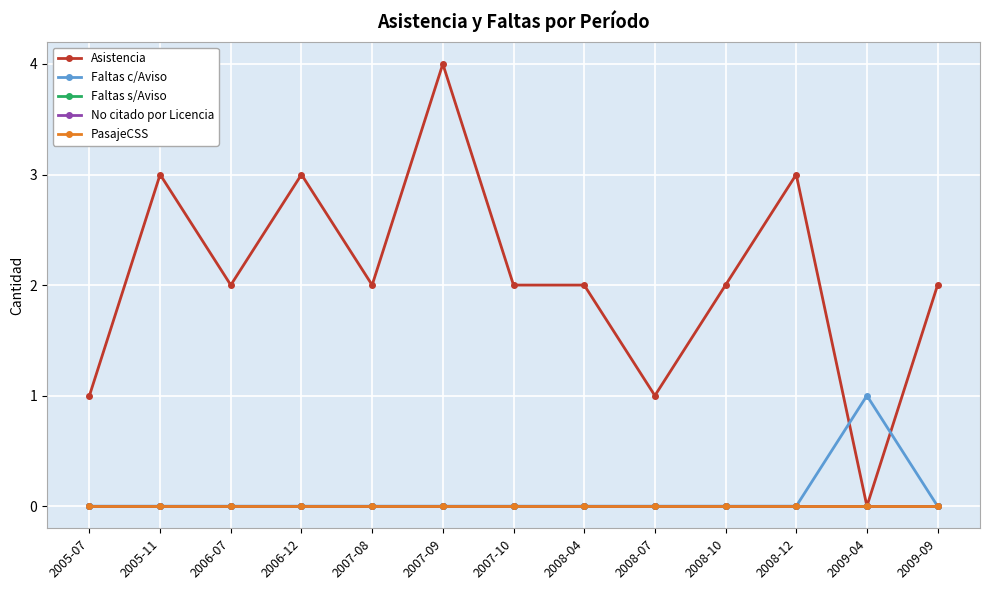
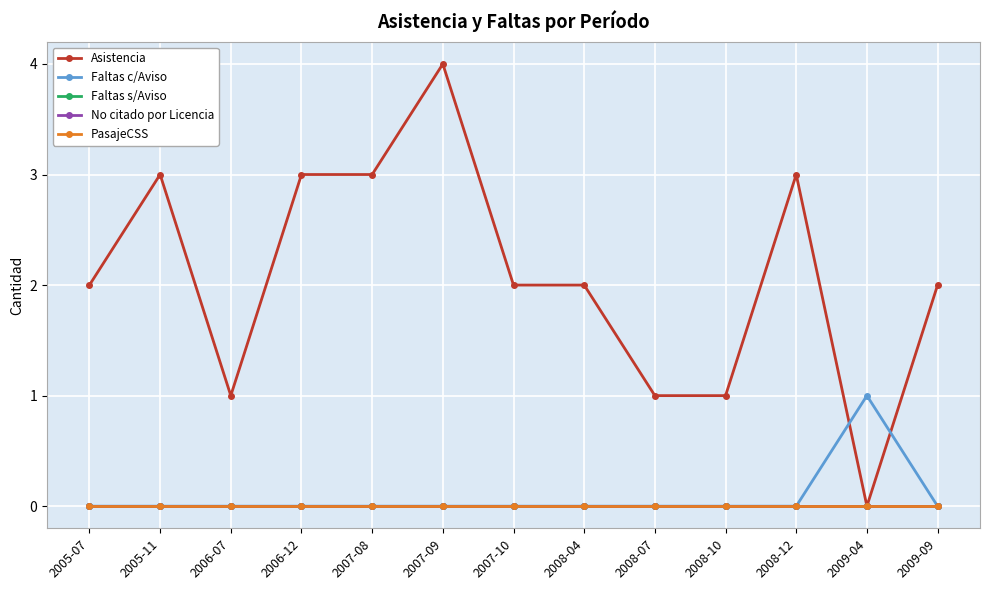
Asistencia, 2005-07: 1 -> 2
Asistencia, 2006-07: 2 -> 1
Asistencia, 2007-08: 2 -> 3
Asistencia, 2008-10: 2 -> 1
